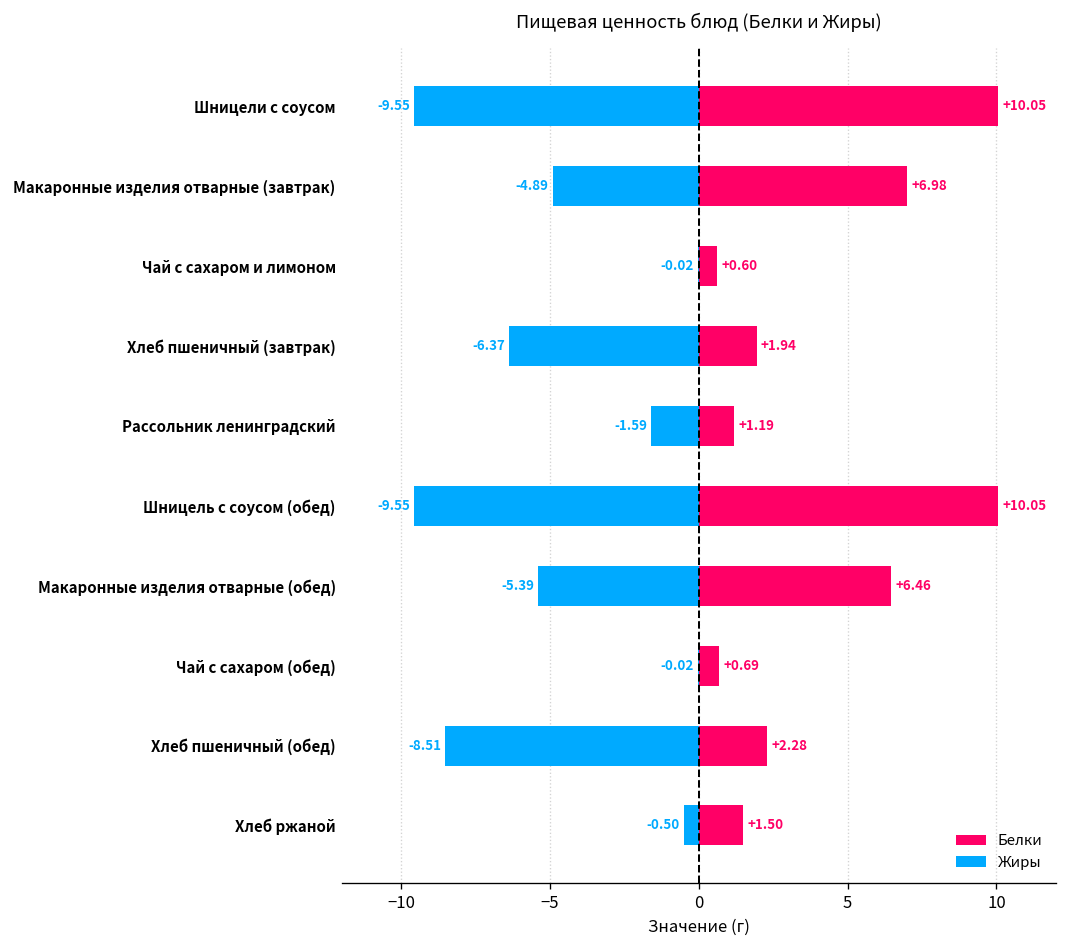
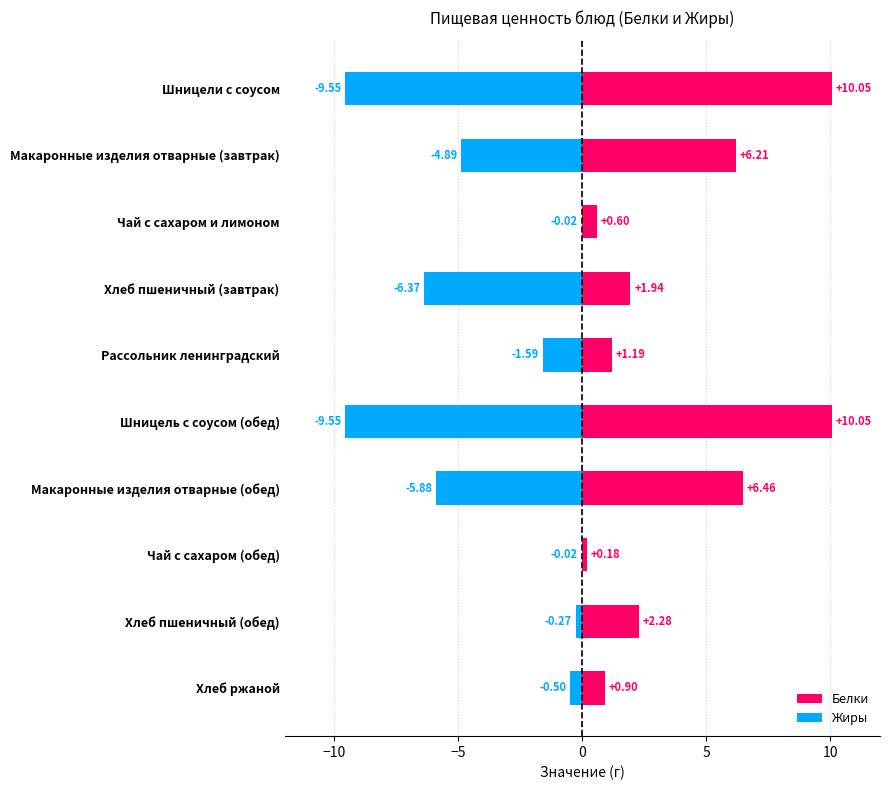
Белки, Макаронные изделия отварные (завтрак): +6.98 -> +6.21
Жиры, Макаронные изделия отварные (обед): -5.39 -> -5.88
Белки, Чай с сахаром (обед): +0.69 -> +0.18
Жиры, Хлеб пшеничный (обед): -8.51 -> -0.27
Белки, Хлеб ржаной: +1.50 -> +0.90
